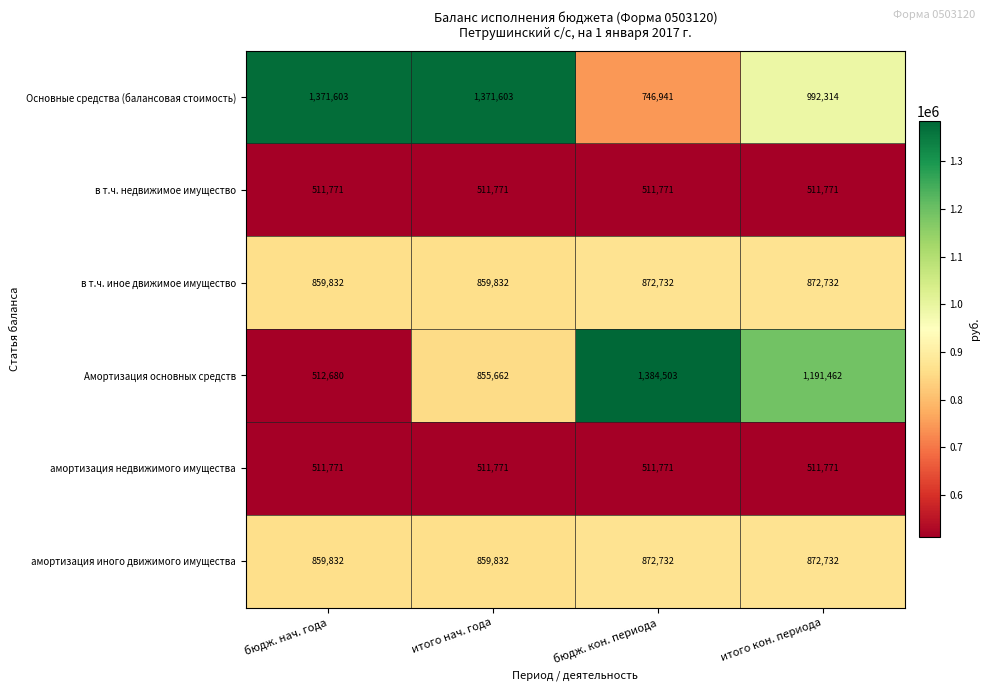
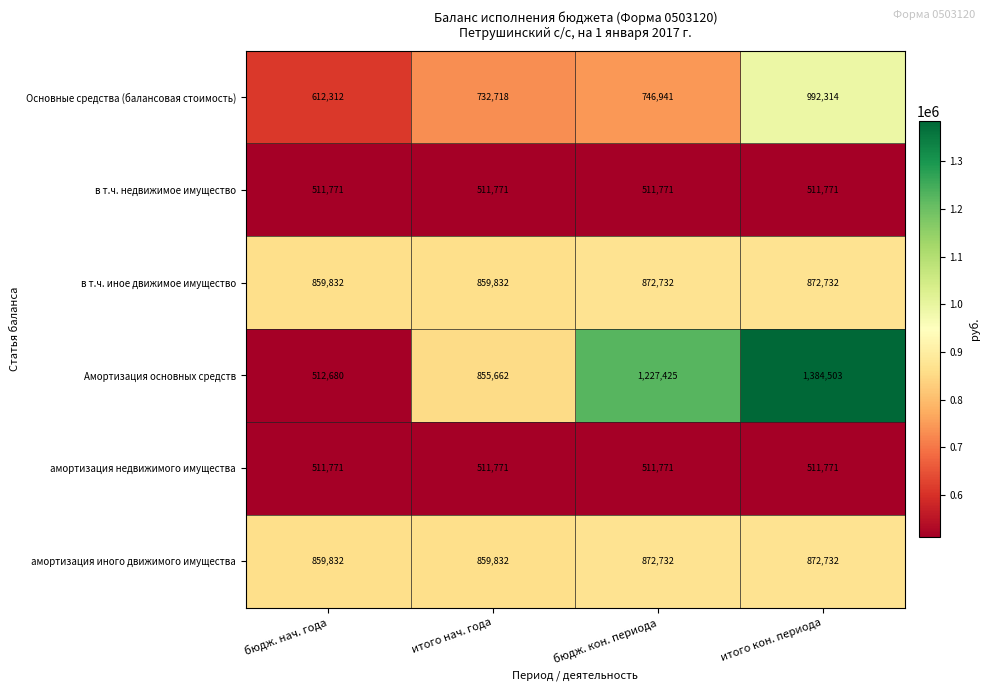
Основные средства (балансовая стоимость), бюдж. нач. года: 1,371,603 -> 612,312
Основные средства (балансовая стоимость), итого нач. года: 1,371,603 -> 732,718
Амортизация основных средств, бюдж. кон. периода: 1,384,503 -> 1,227,425
Амортизация основных средств, итого кон. периода: 1,191,462 -> 1,384,503
